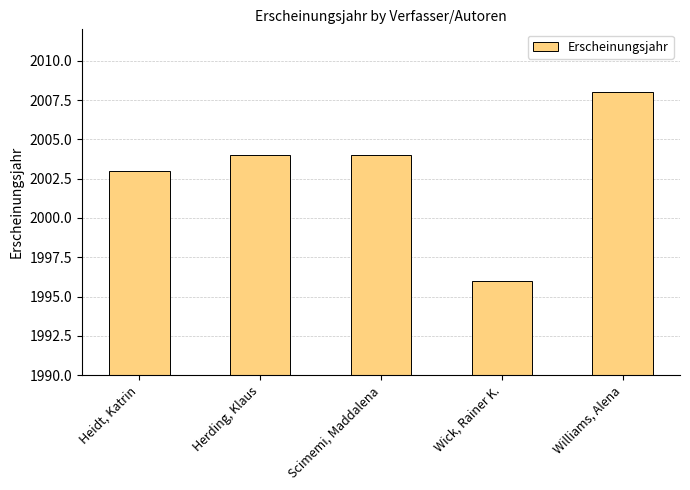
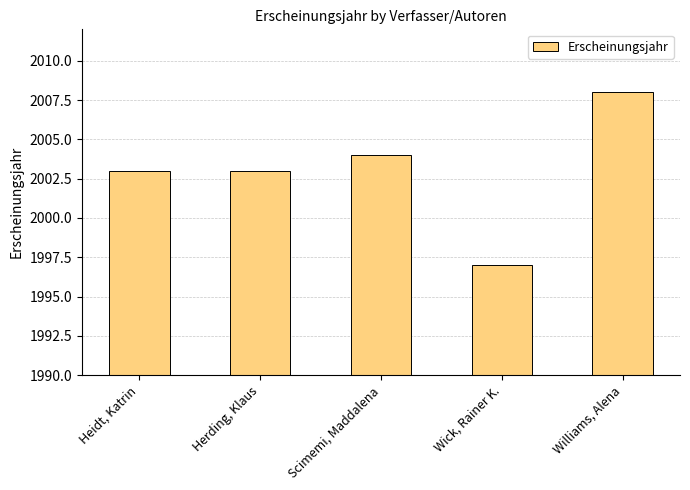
Herding, Klaus: 2004 -> 2003
Wick, Rainer K.: 1996 -> 1997
